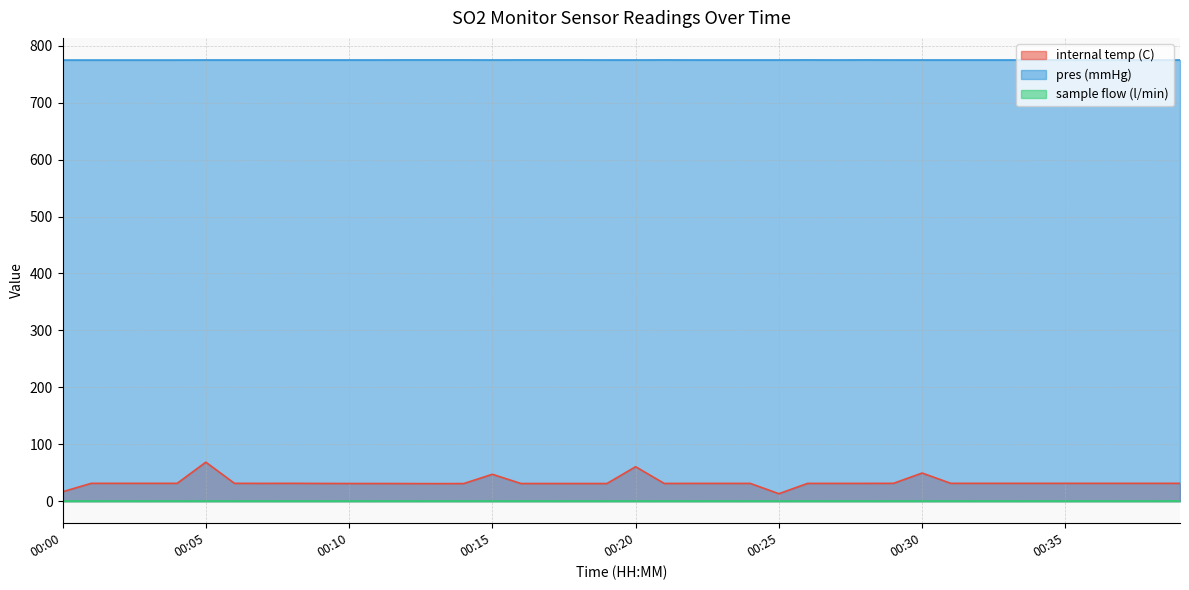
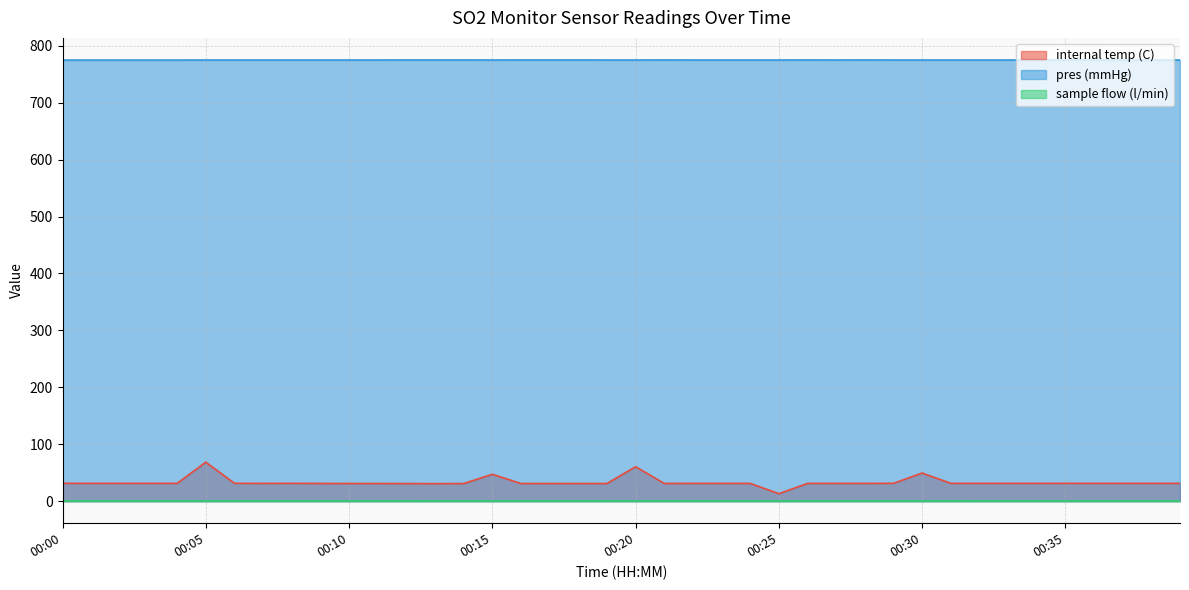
internal temp (C), 00:00: 20 -> 30
